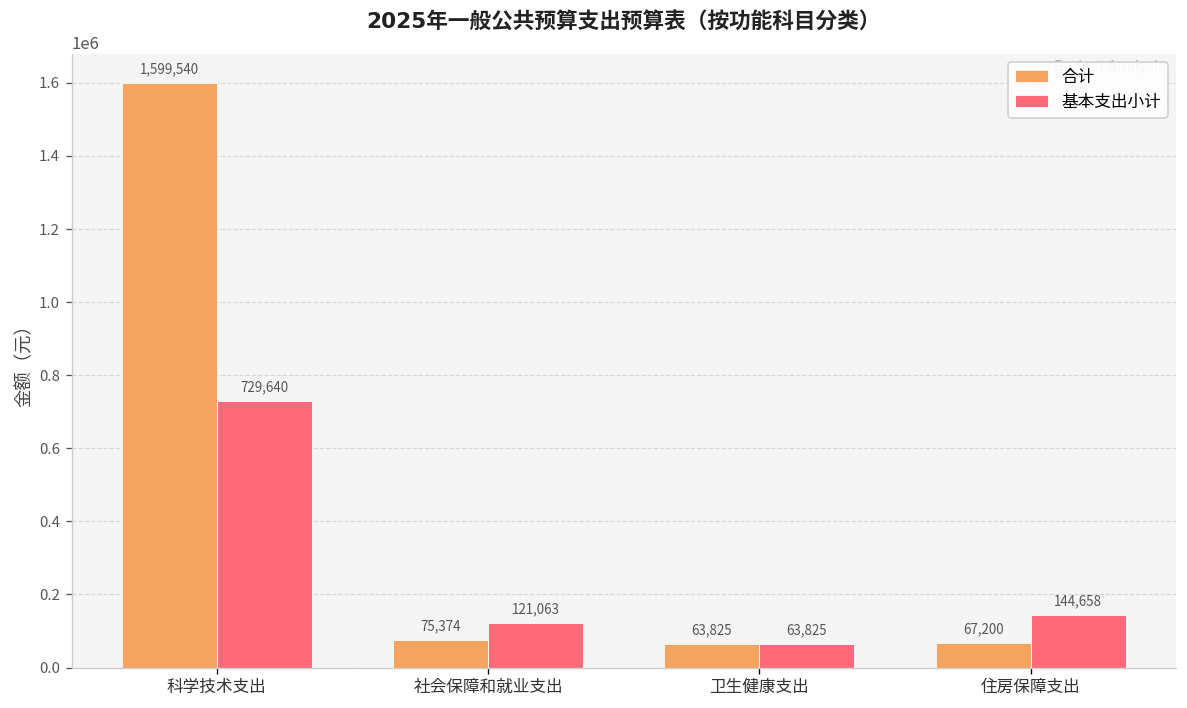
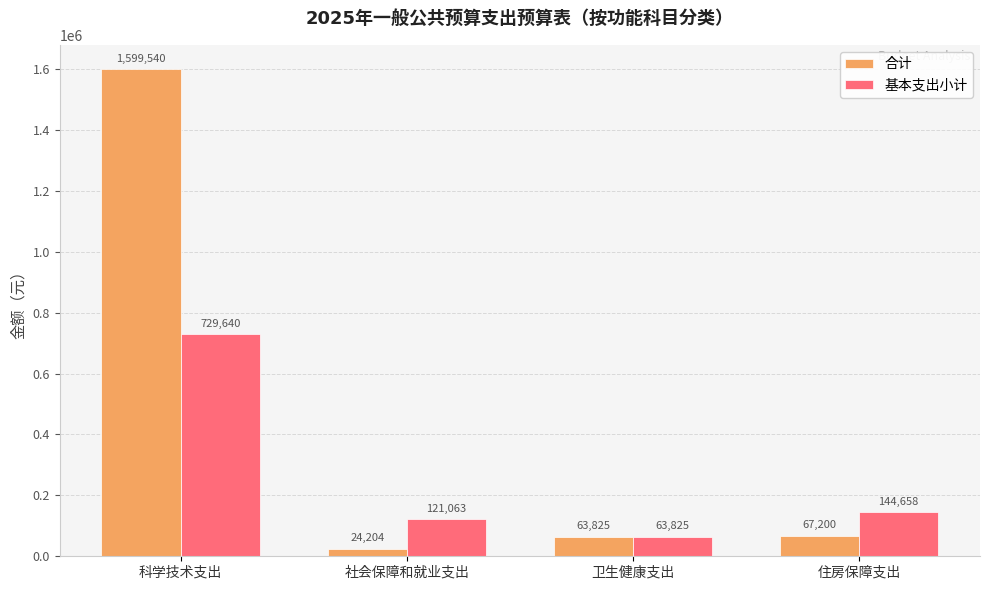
合计, 社会保障和就业支出: 75,374 -> 24,204
